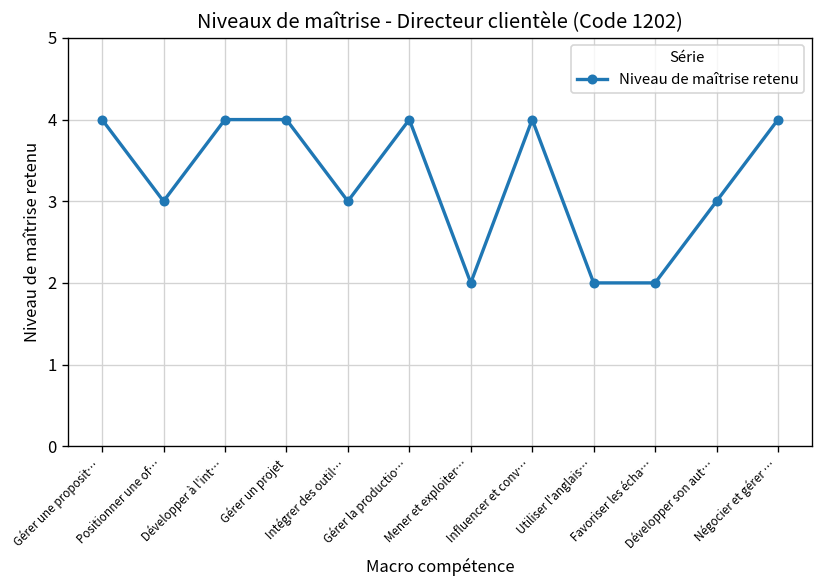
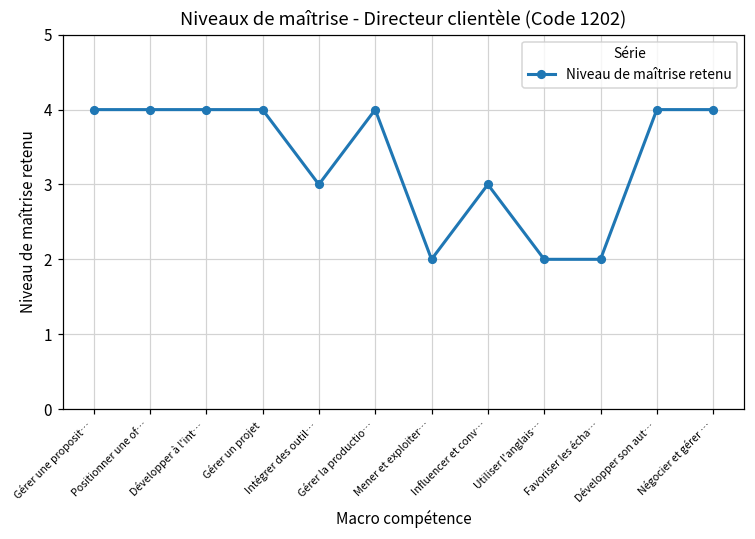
Positionner une of…: 3 -> 4
Influencer et conv…: 4 -> 3
Développer son aut…: 3 -> 4
